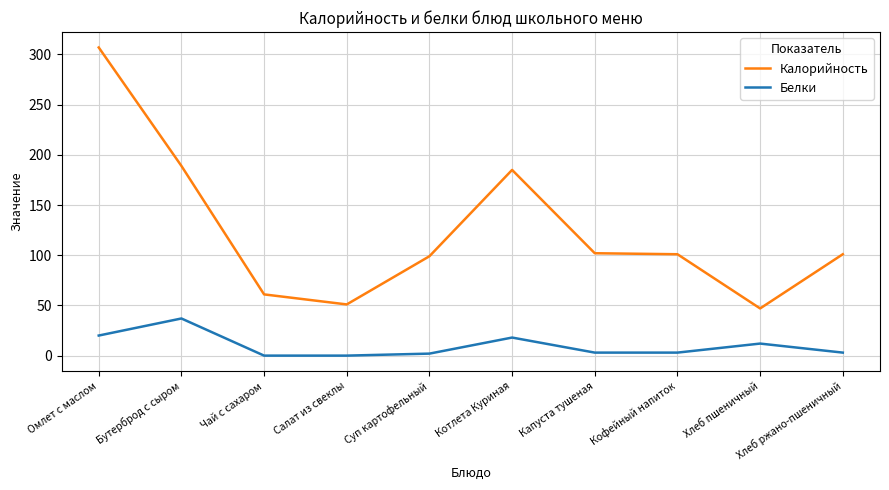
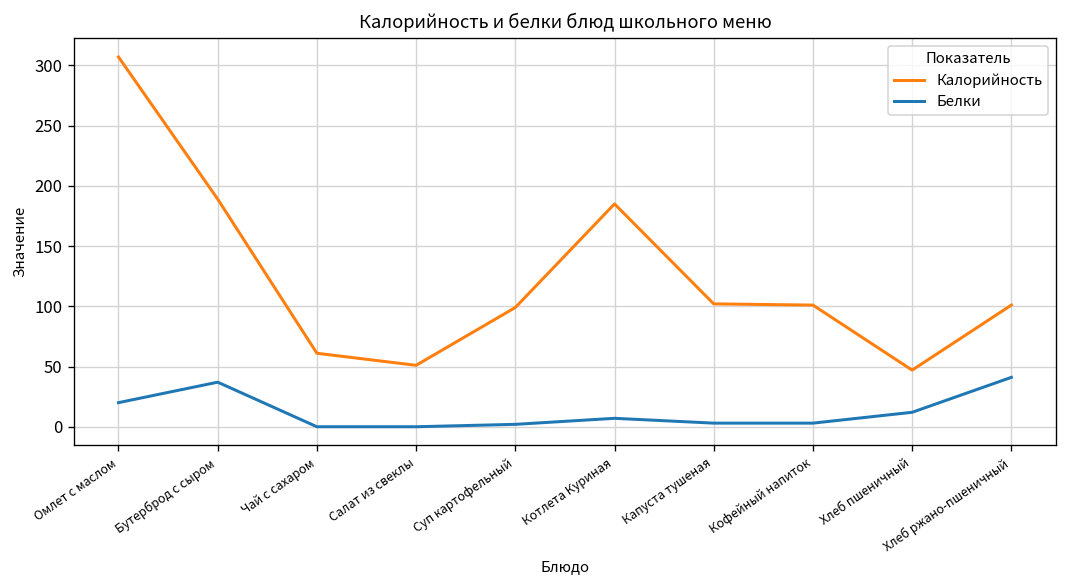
Белки, Котлета Куриная: 18 -> 7
Белки, Хлеб ржано-пшеничный: 3 -> 41
